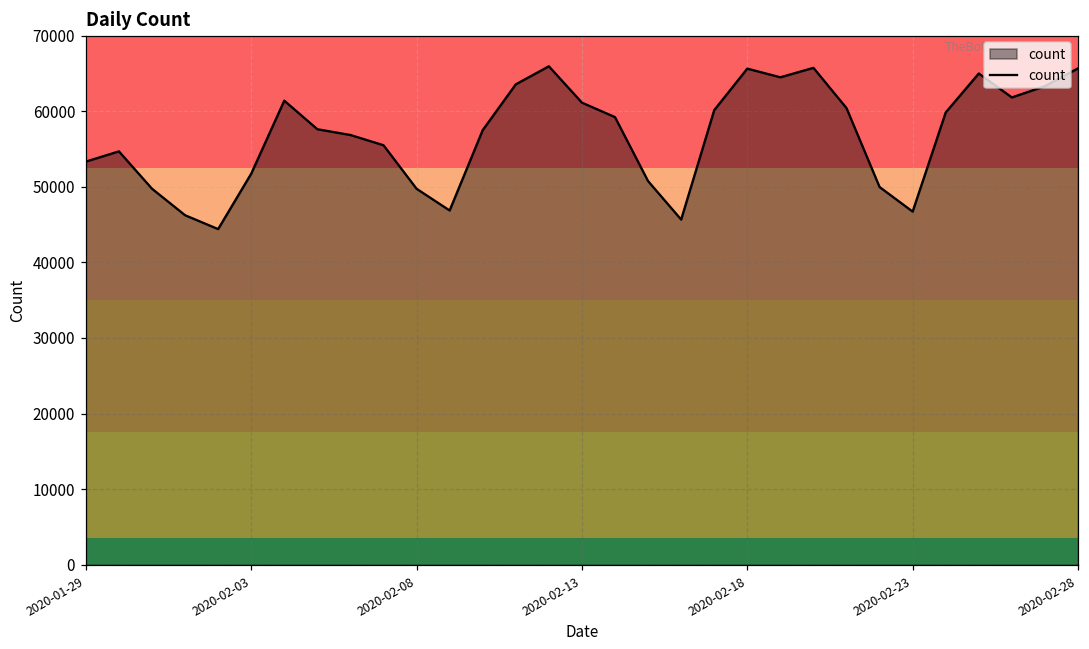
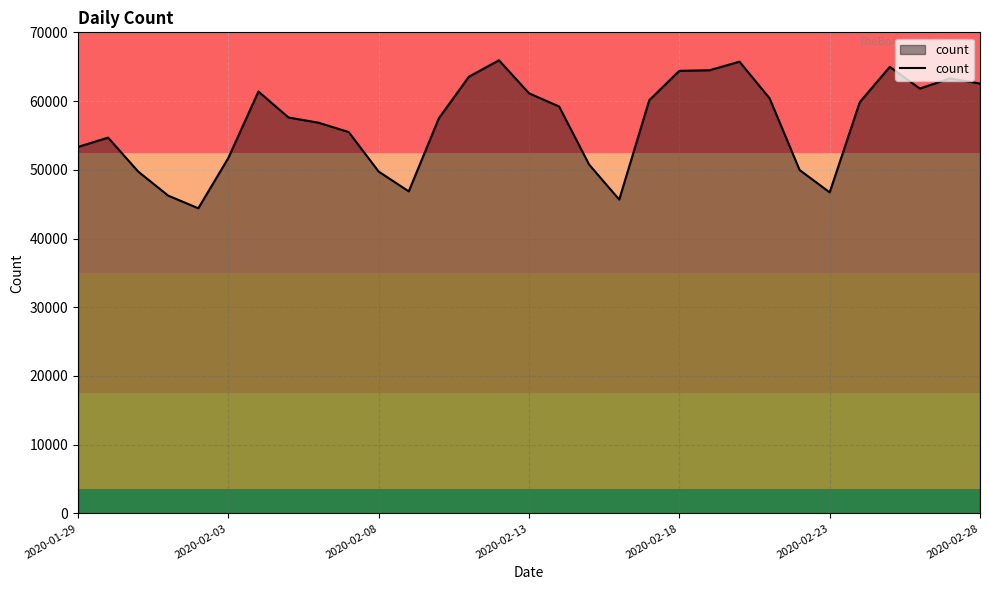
2020-02-18: 66000 -> 64000
2020-02-28: 66000 -> 63000
